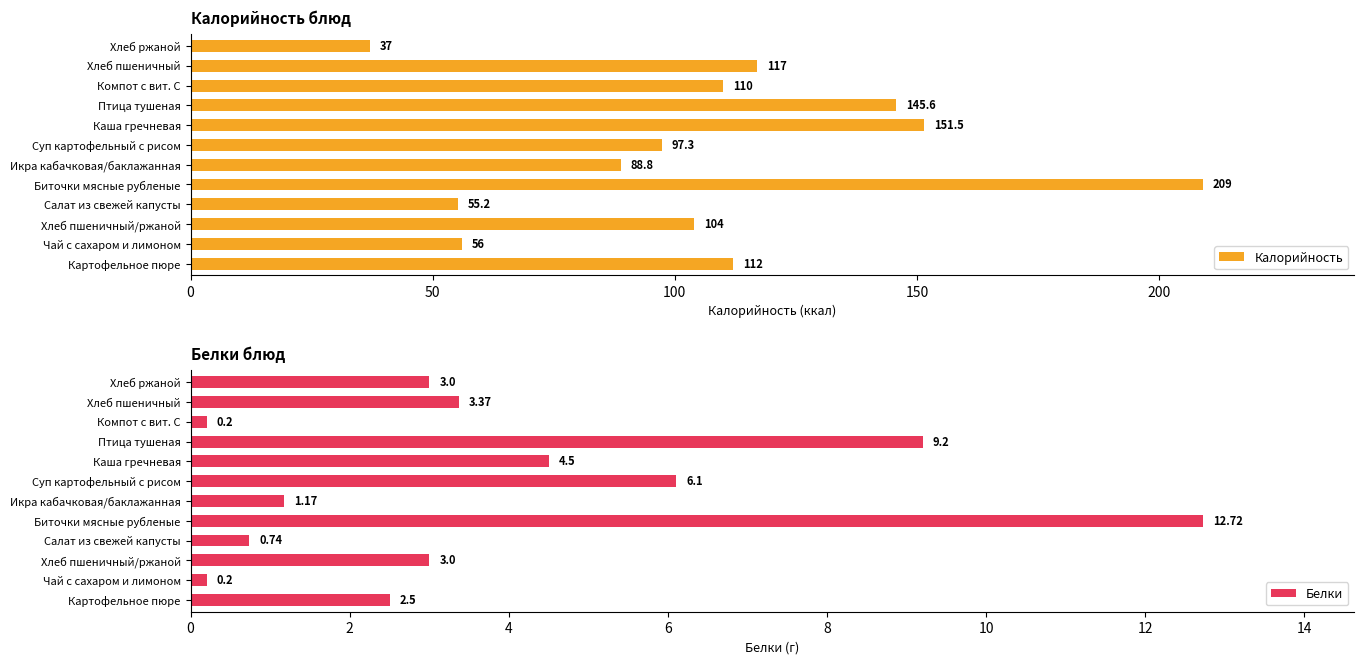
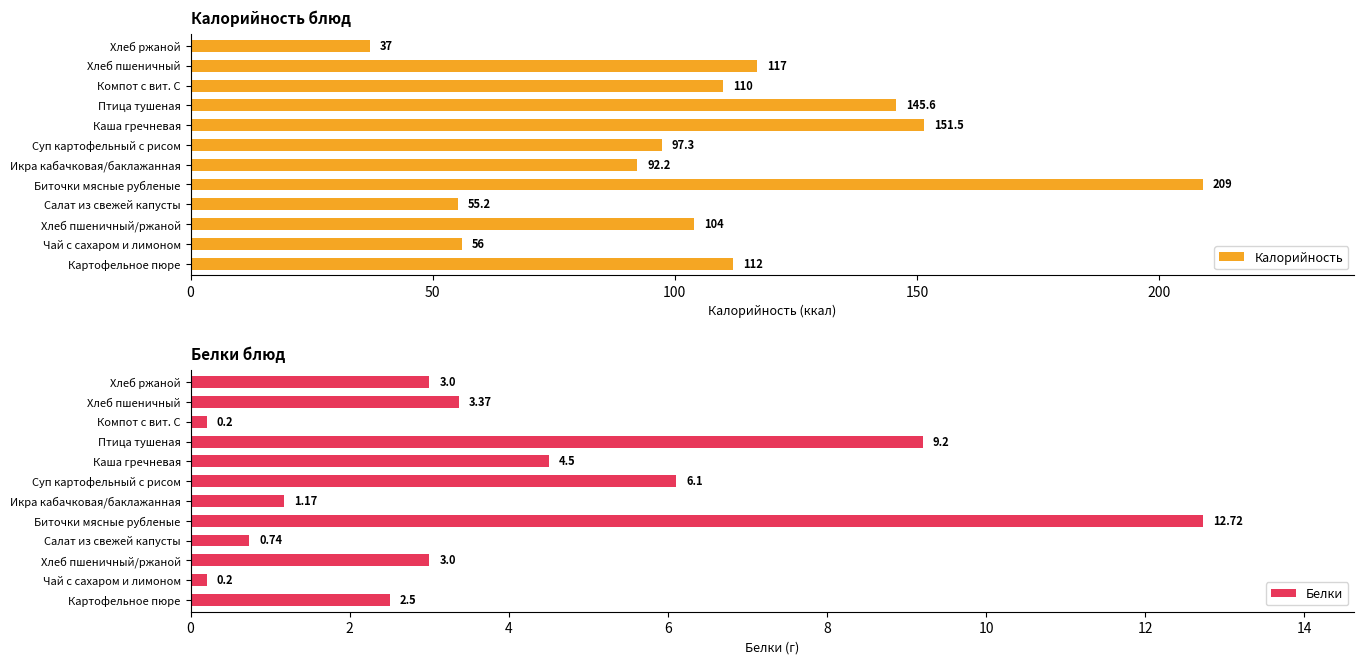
Калорийность блюд, Икра кабачковая/баклажанная: 88.8 -> 92.2
